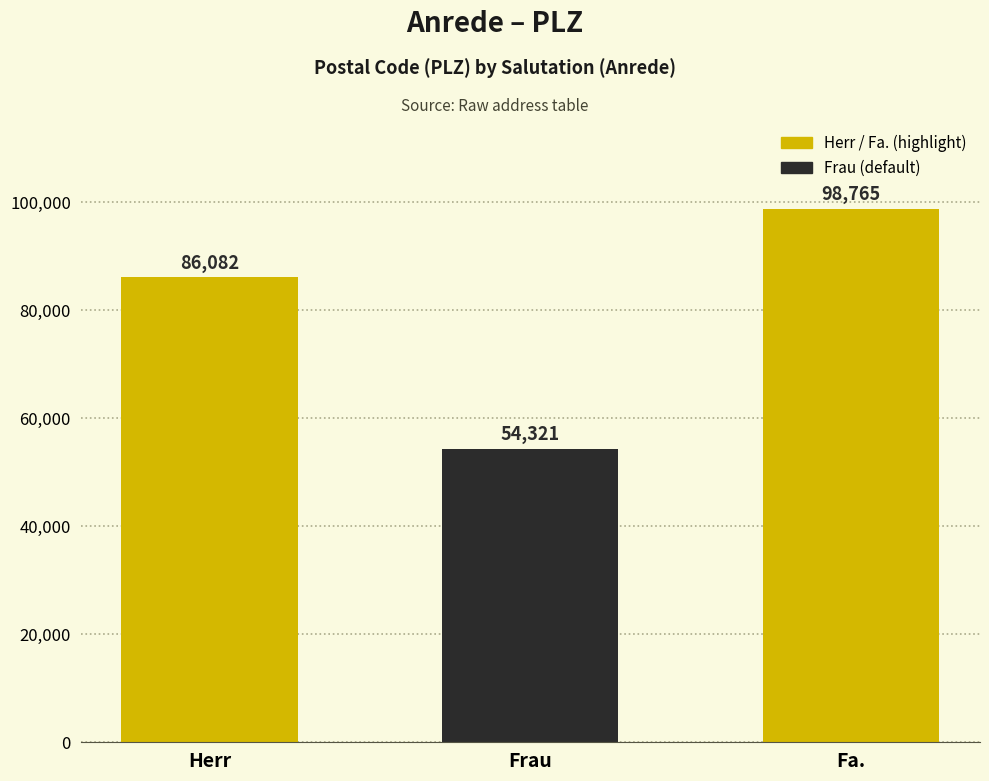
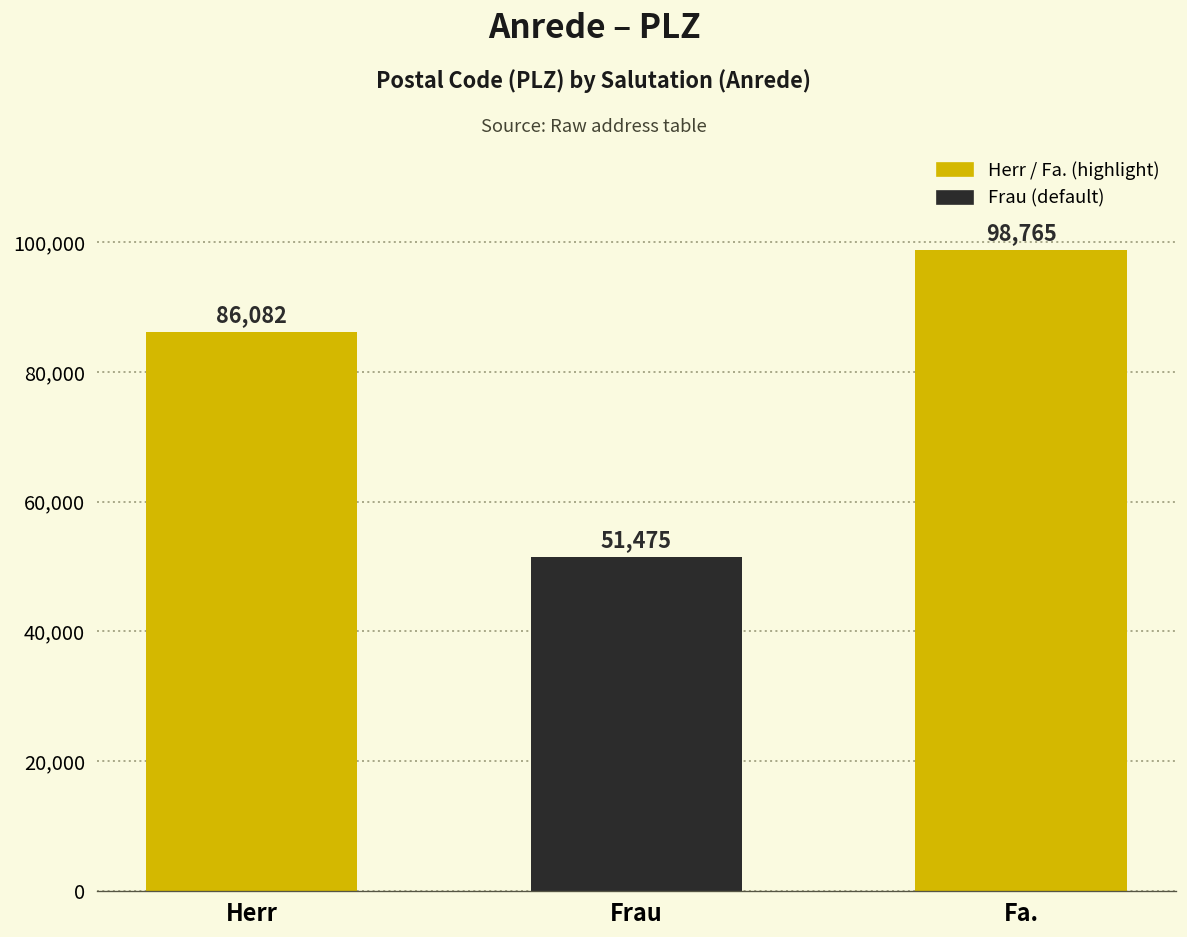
Frau: 54,321 -> 51,475
